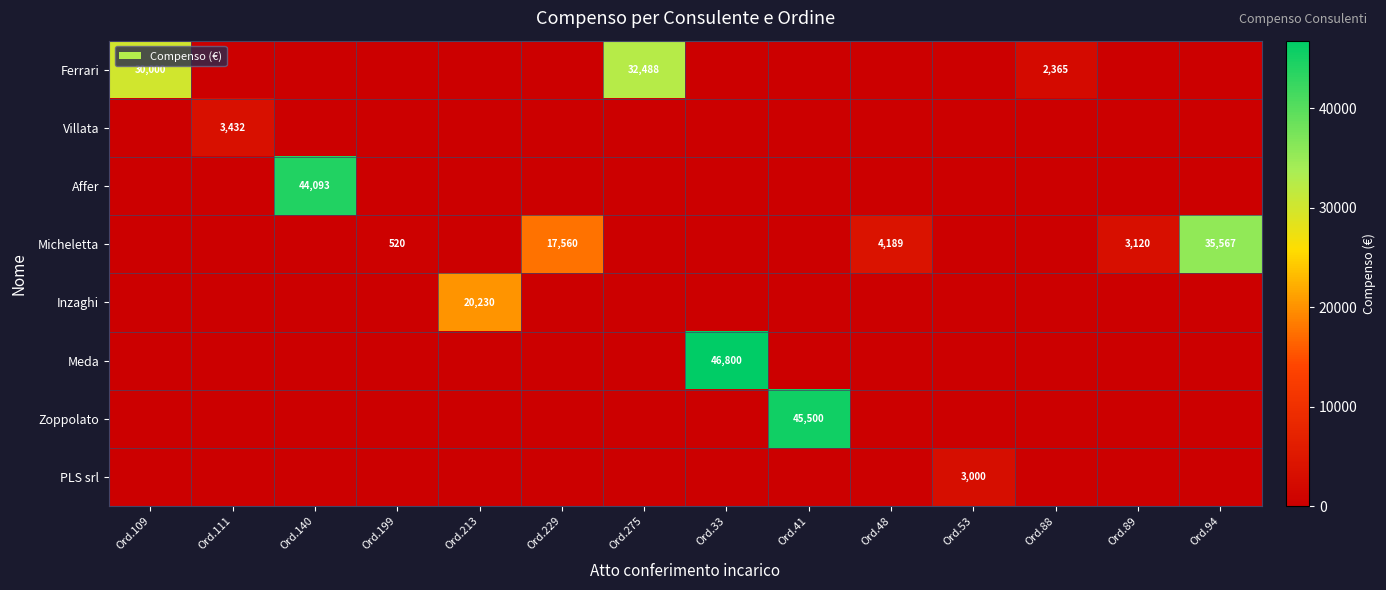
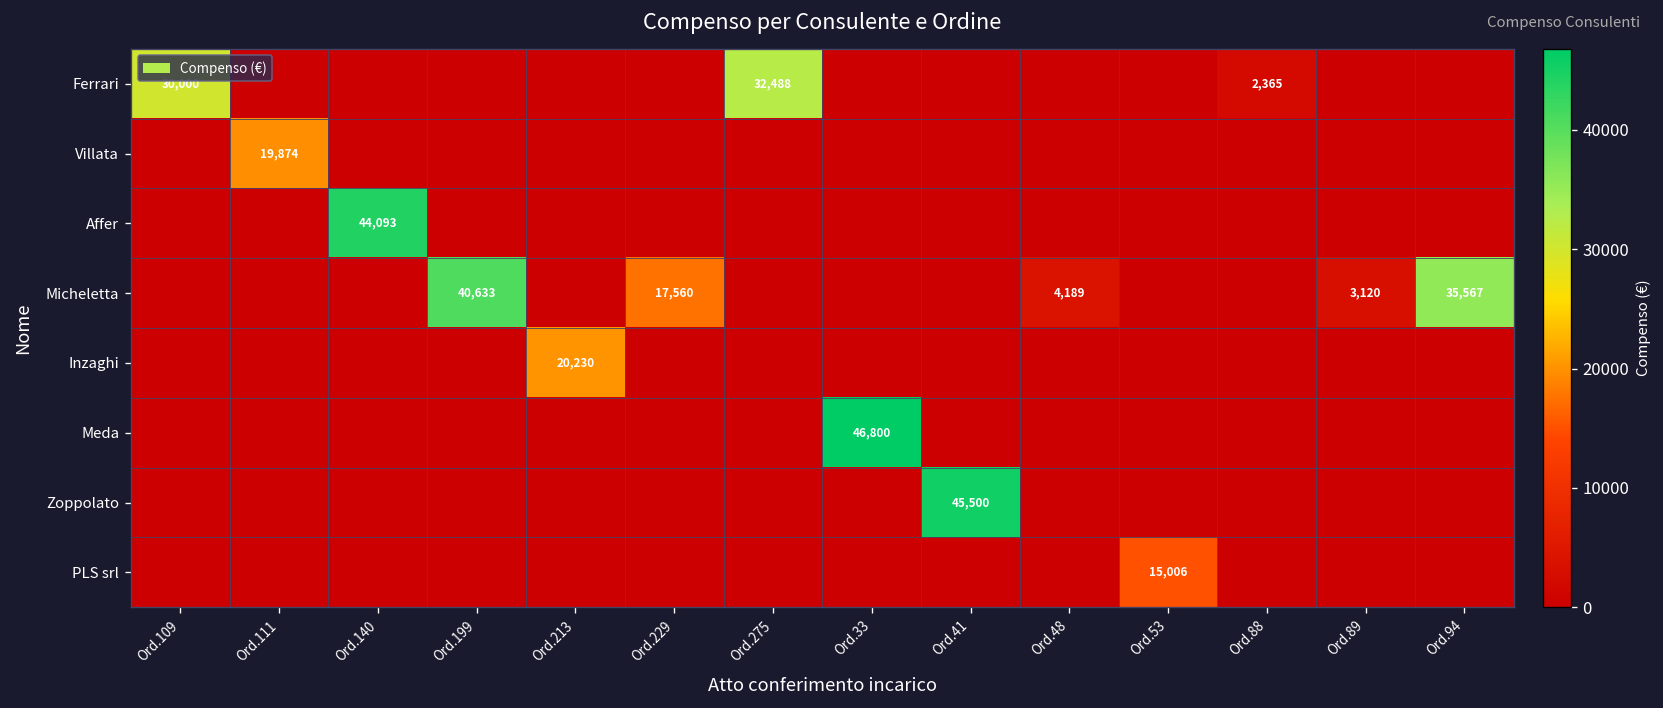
Villata, Ord.111: 3,432 -> 19,874
Micheletta, Ord.199: 520 -> 40,633
PLS srl, Ord.53: 3,000 -> 15,006
